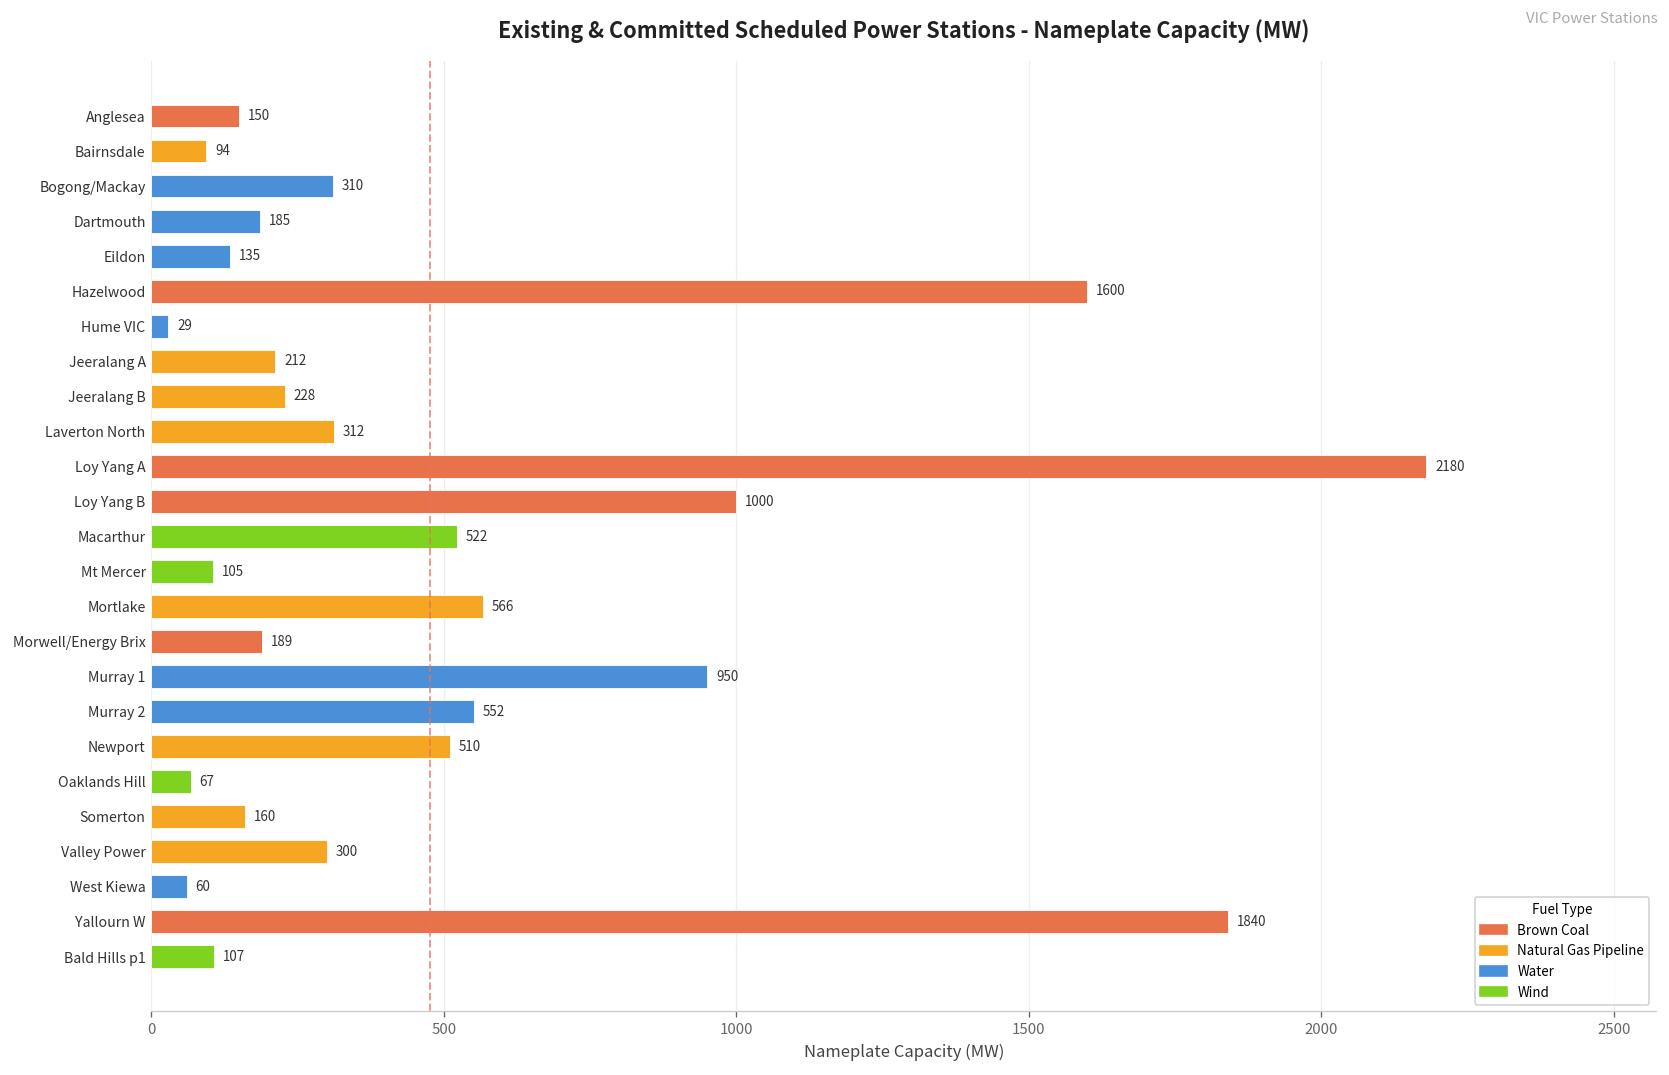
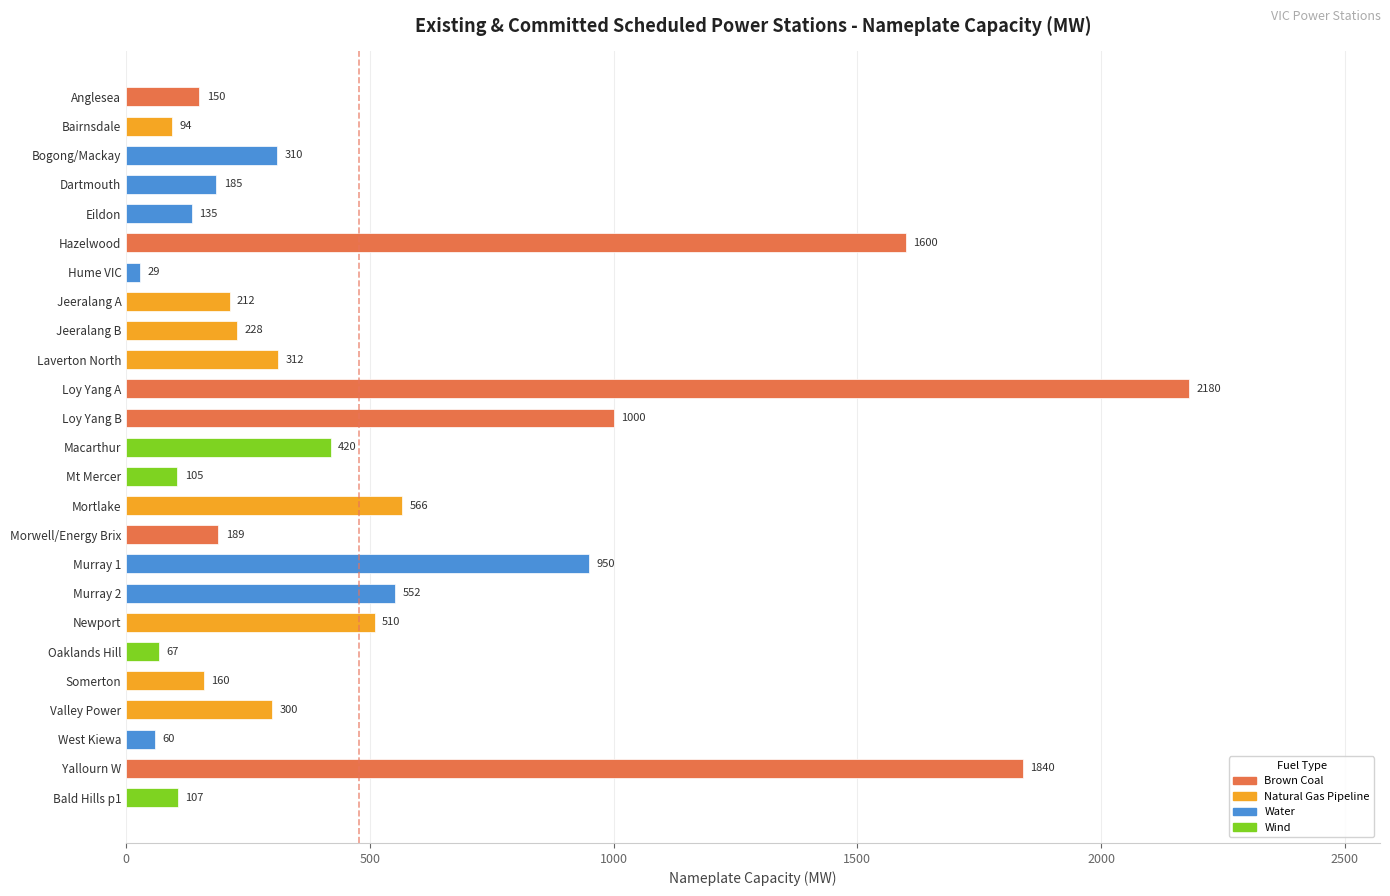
Macarthur: 522 -> 420
